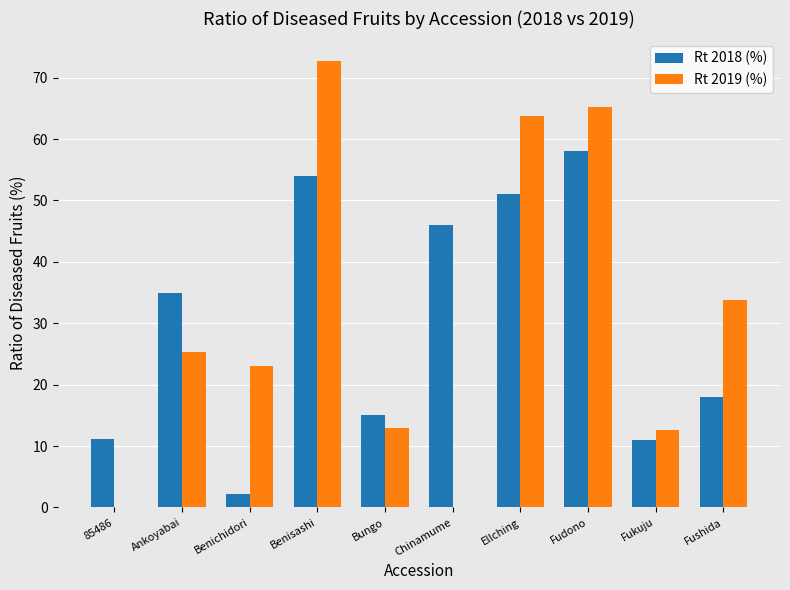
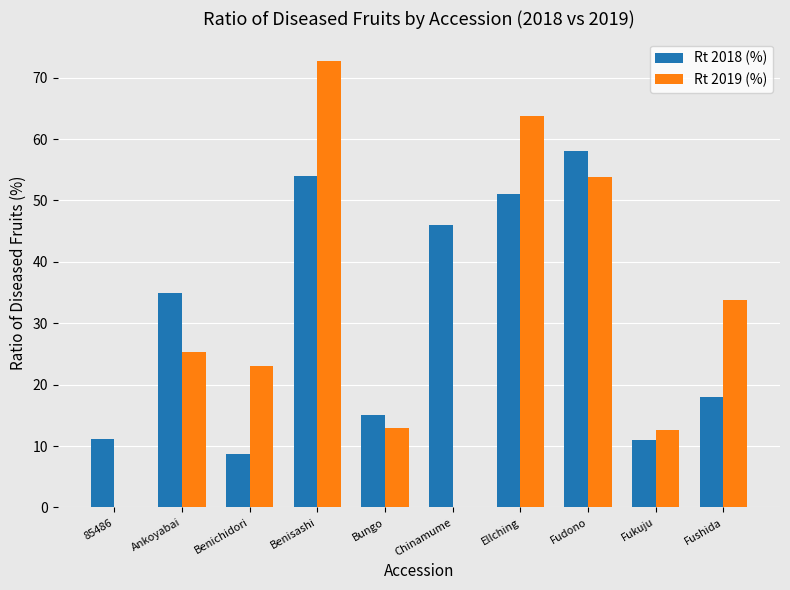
Rt 2018 (%), Benichidori: 2 -> 9
Rt 2019 (%), Fudono: 65 -> 54
